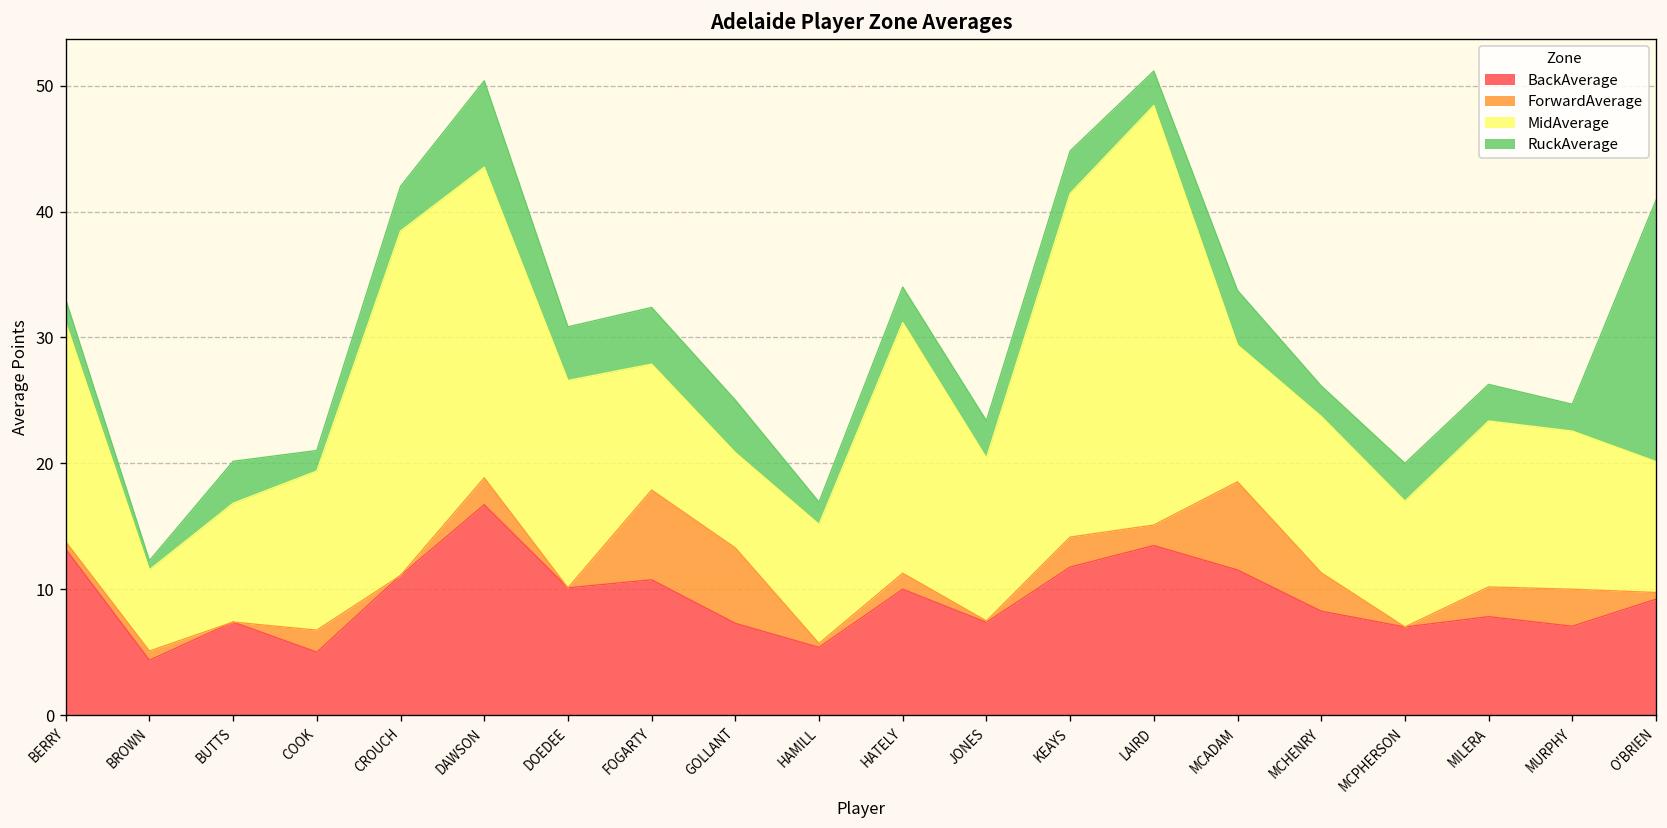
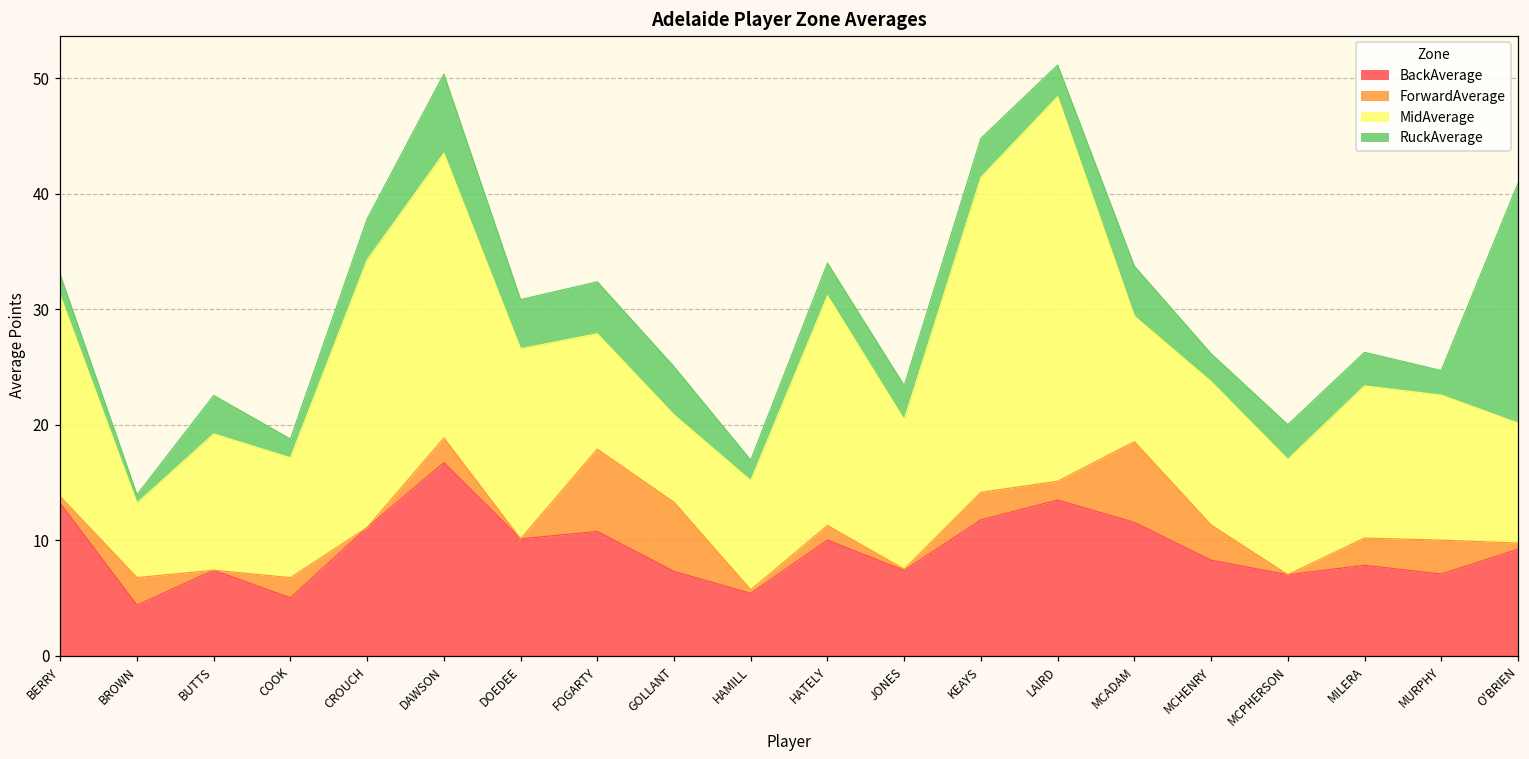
ForwardAverage, BROWN: 0.7 -> 2.4
MidAverage, BUTTS: 9.4 -> 11.8
MidAverage, COOK: 12.6 -> 10.4
MidAverage, CROUCH: 27.4 -> 23.2
